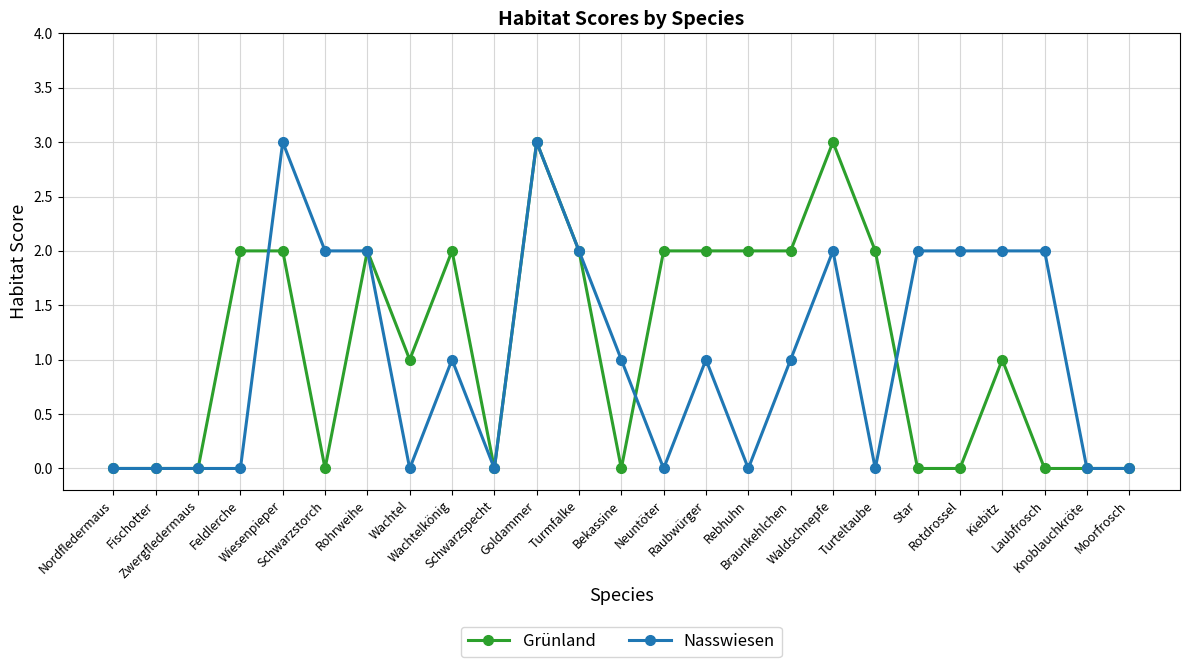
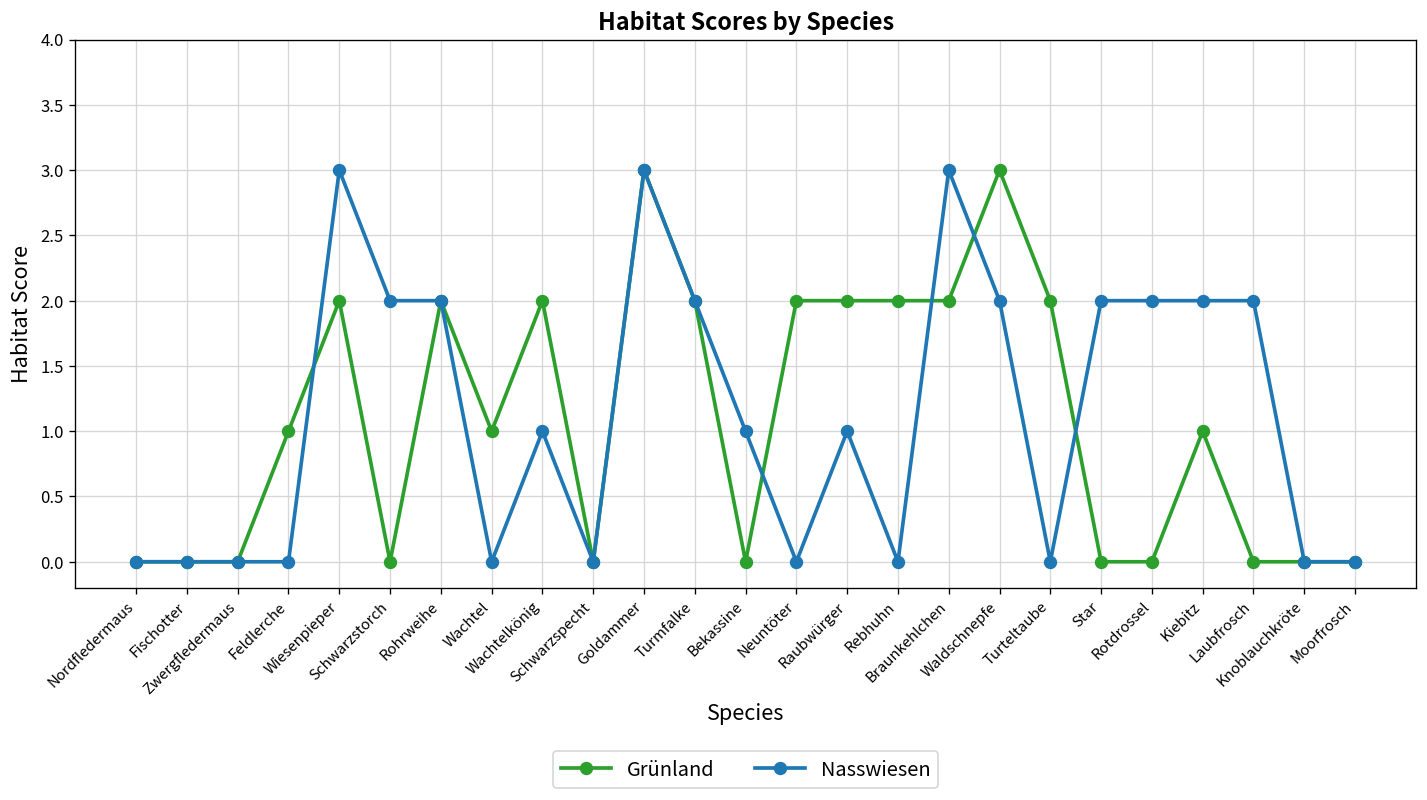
Grünland, Feldlerche: 2 -> 1
Nasswiesen, Braunkehlchen: 1 -> 3
